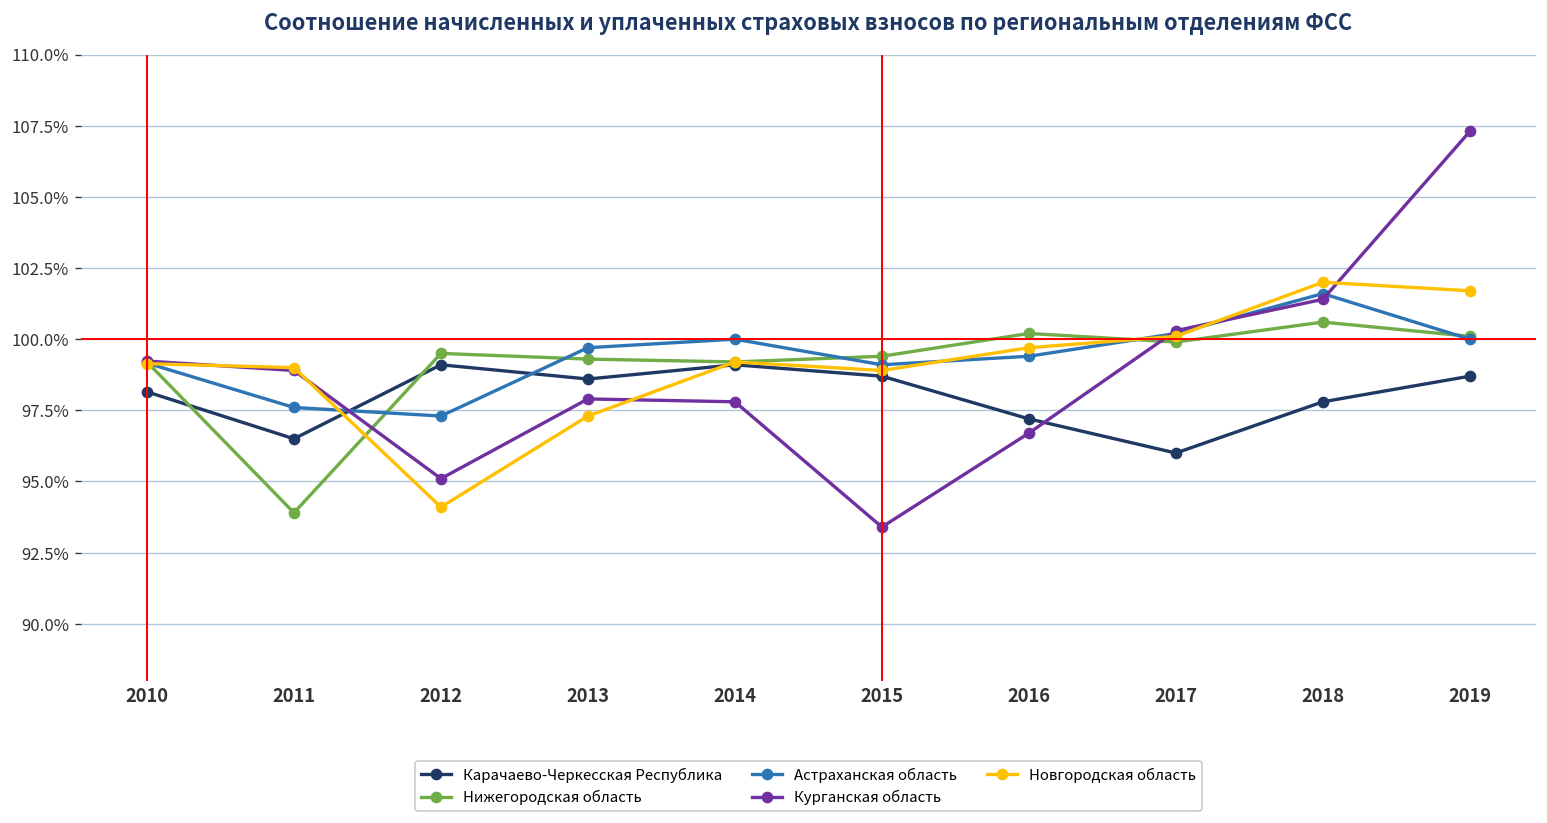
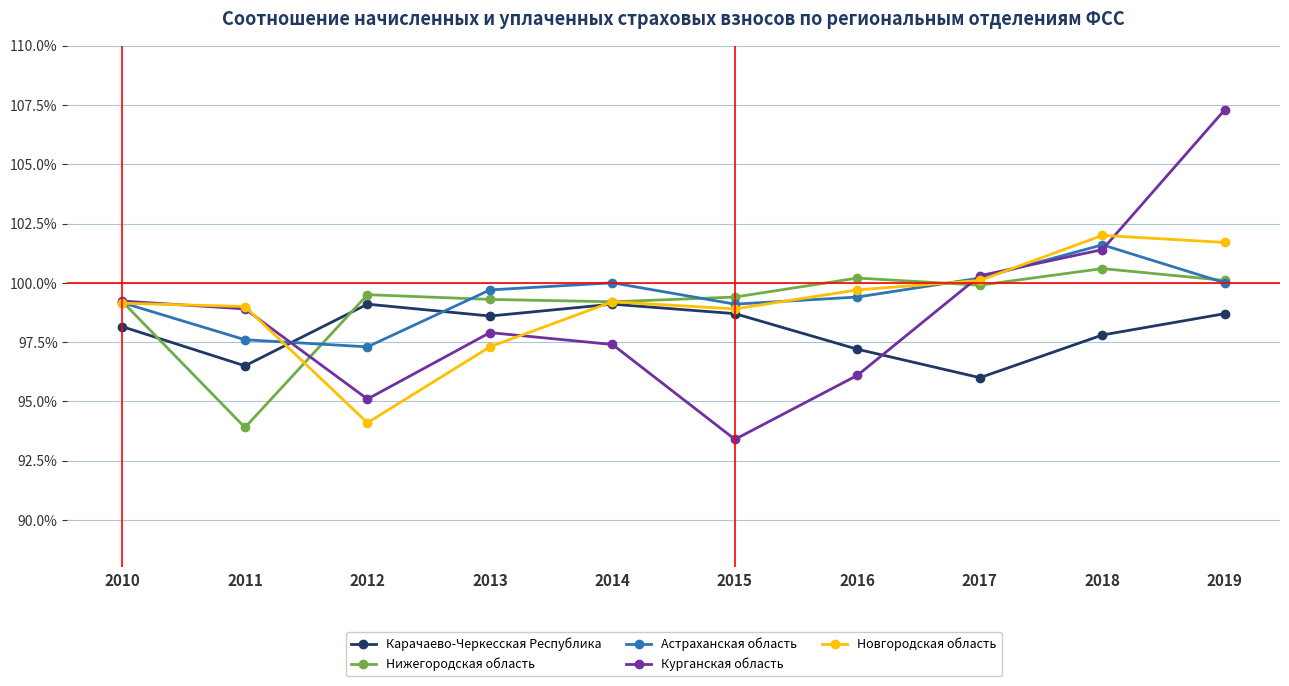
Курганская область, 2014: 97.8% -> 97.4%
Курганская область, 2016: 96.7% -> 96.1%
